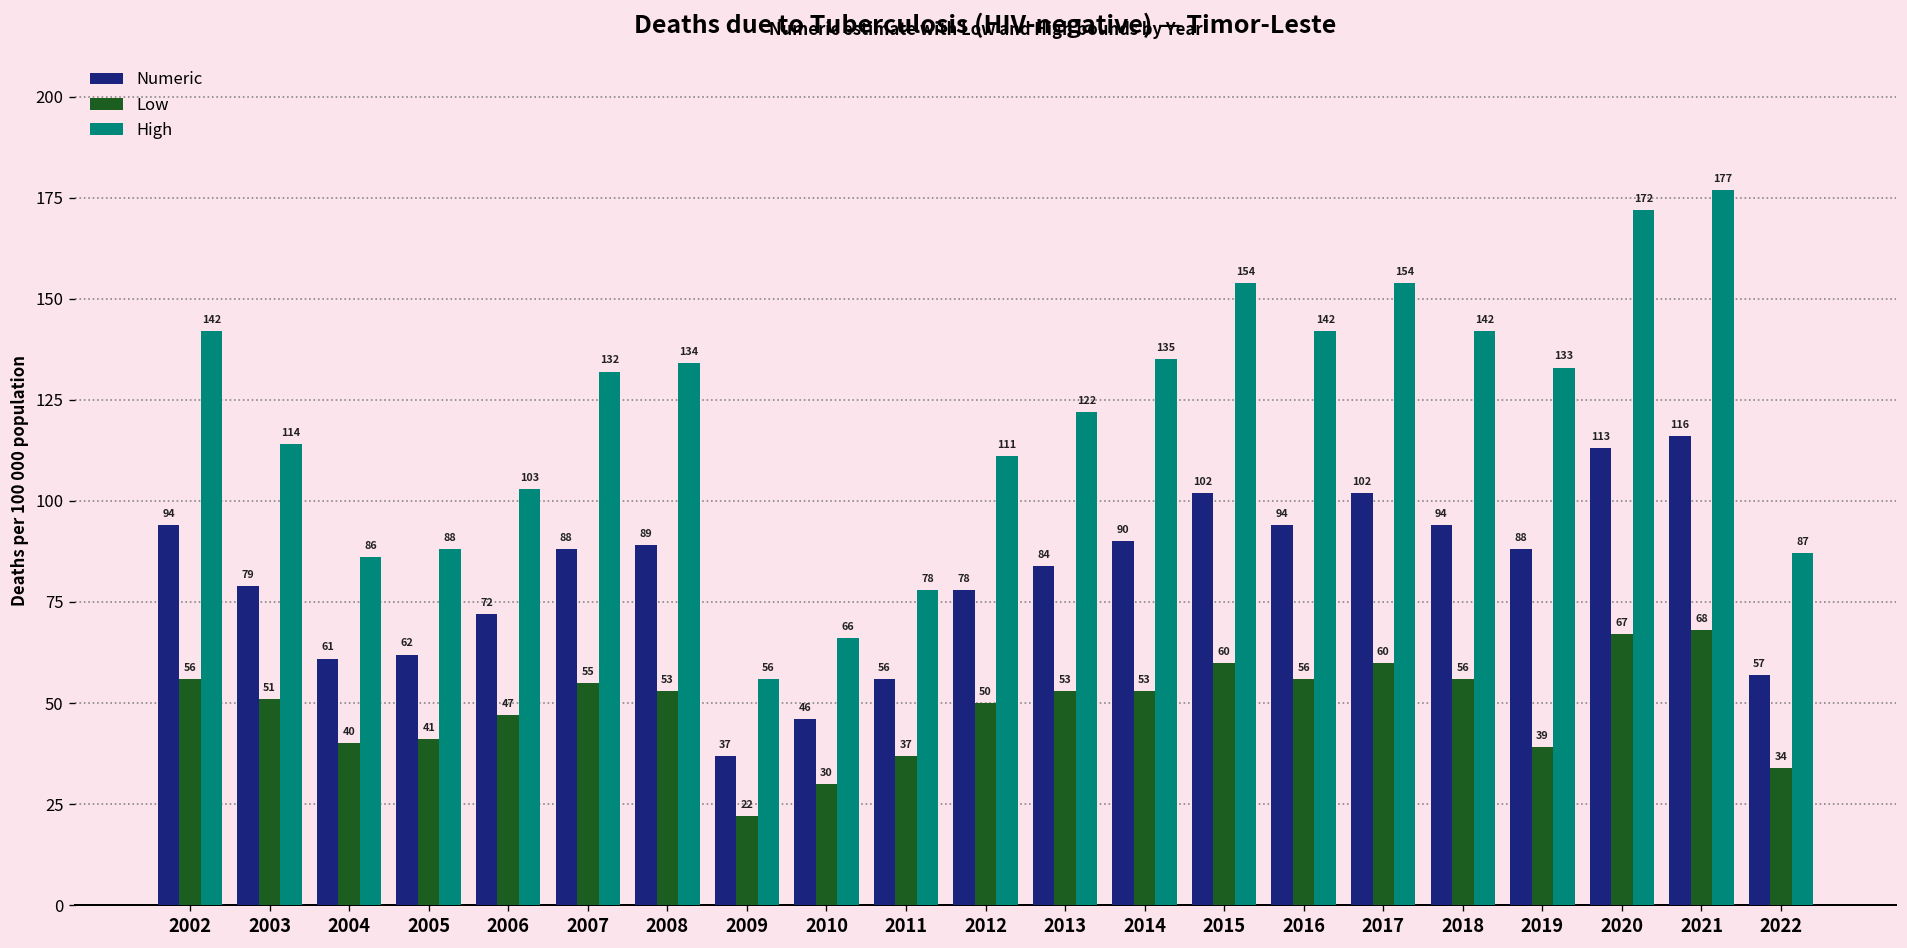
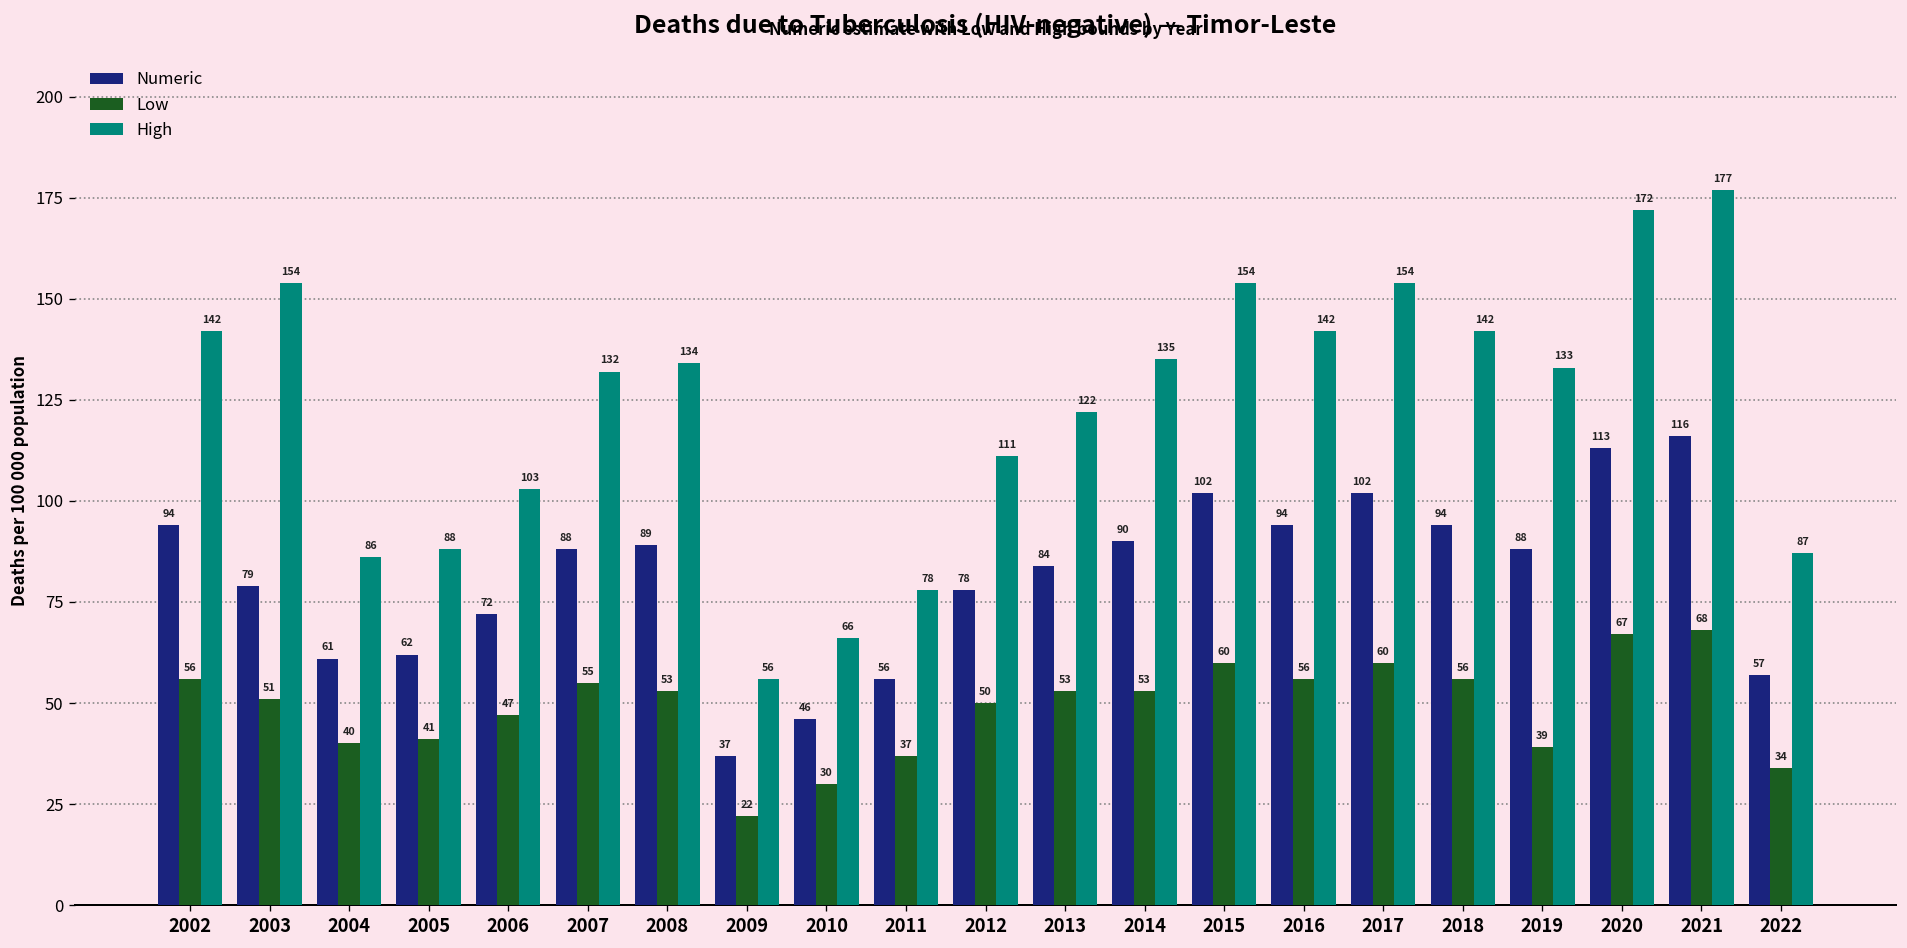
High, 2003: 114 -> 154
